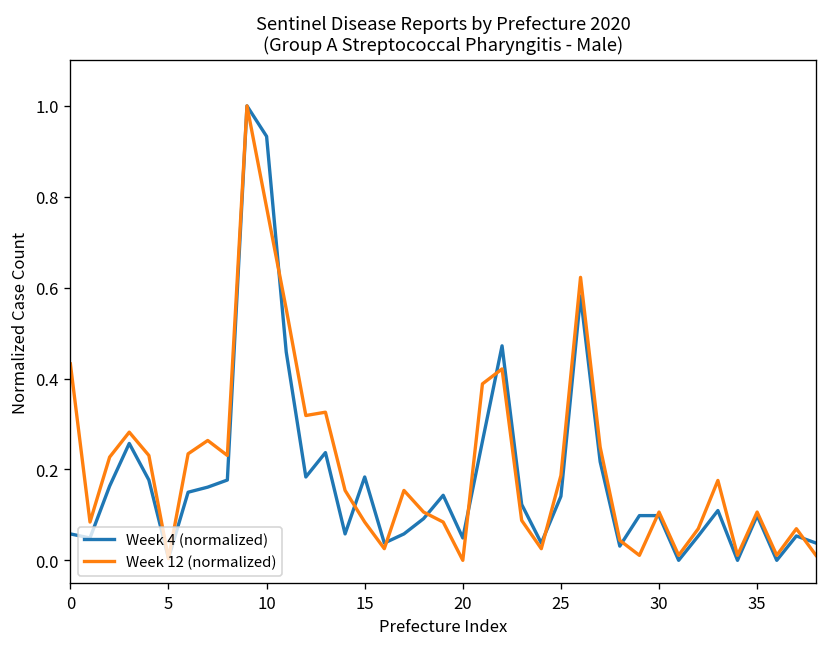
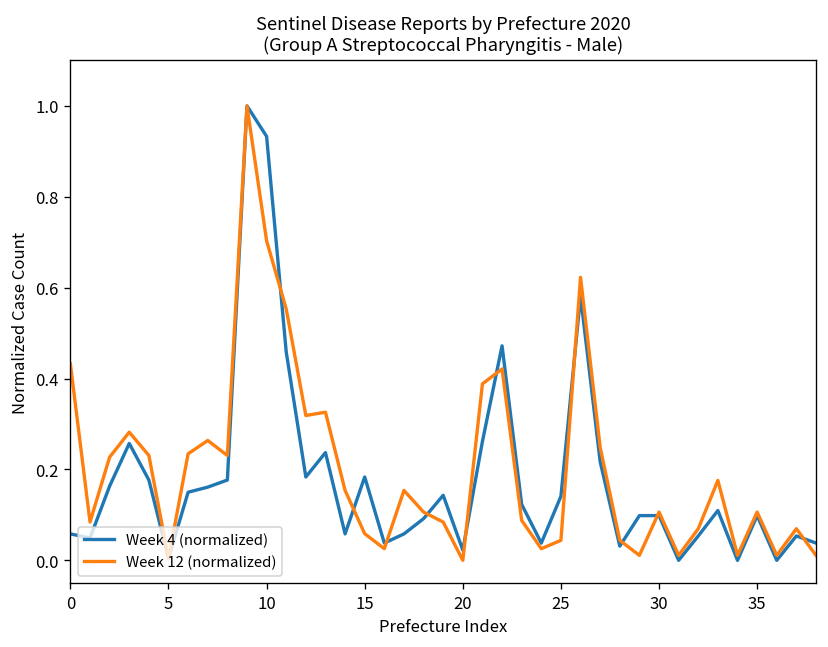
Week 12 (normalized), 10: 0.78 -> 0.70
Week 12 (normalized), 15: 0.08 -> 0.06
Week 4 (normalized), 20: 0.05 -> 0.02
Week 12 (normalized), 25: 0.19 -> 0.04
